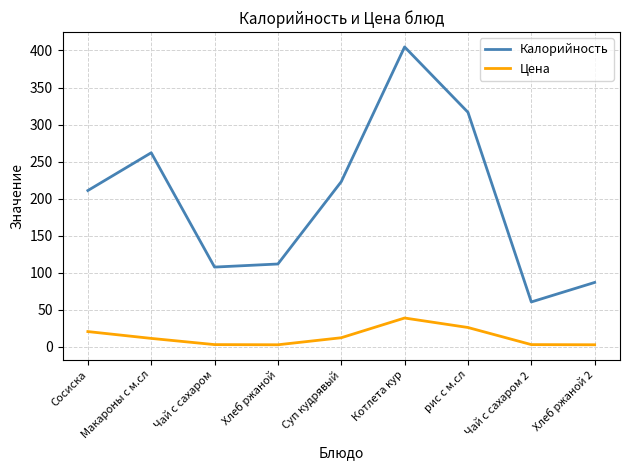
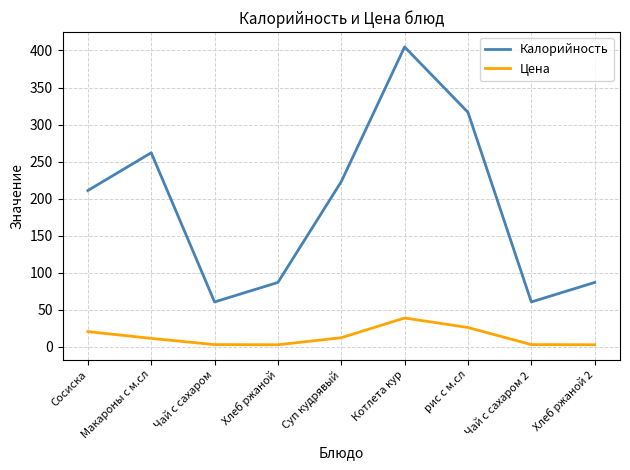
Калорийность, Чай с сахаром: 110 -> 60
Калорийность, Хлеб ржаной: 110 -> 90
